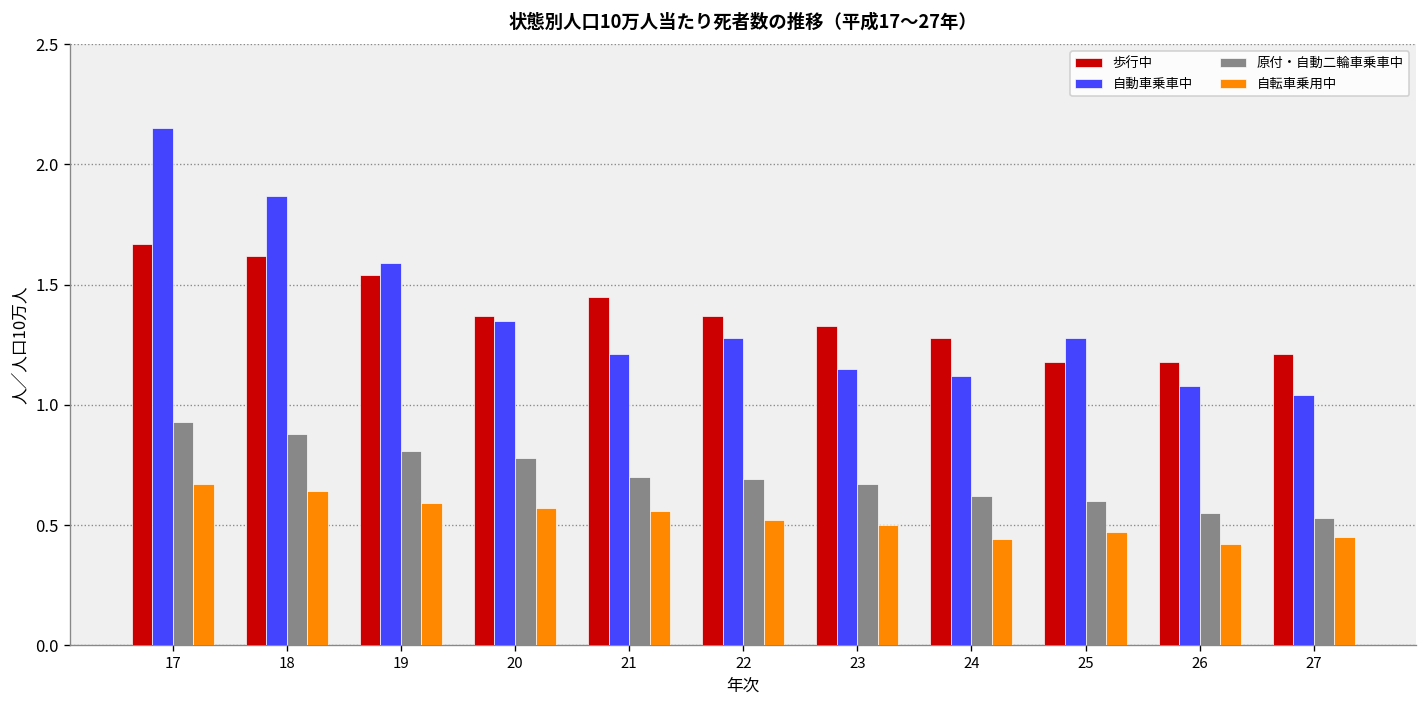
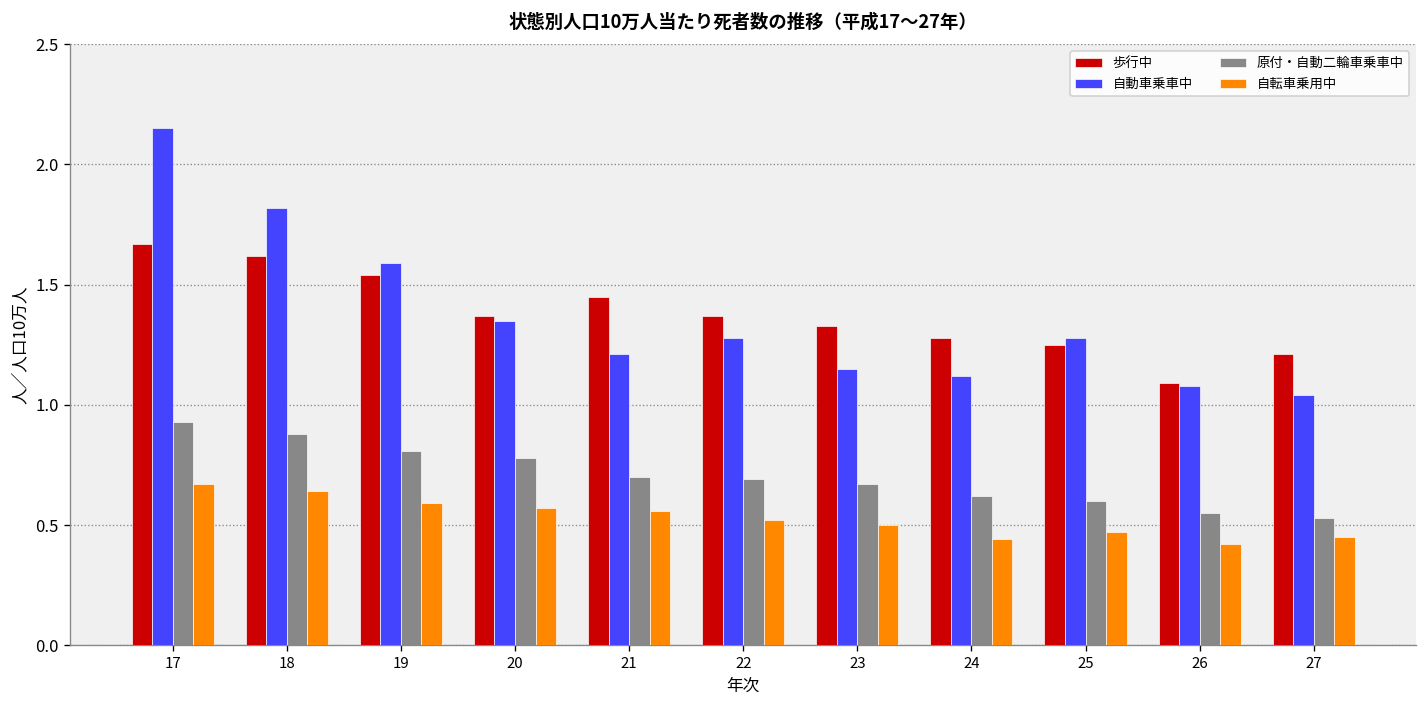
自動車乗車中, 18: 1.87 -> 1.82
歩行中, 25: 1.18 -> 1.25
歩行中, 26: 1.18 -> 1.09
